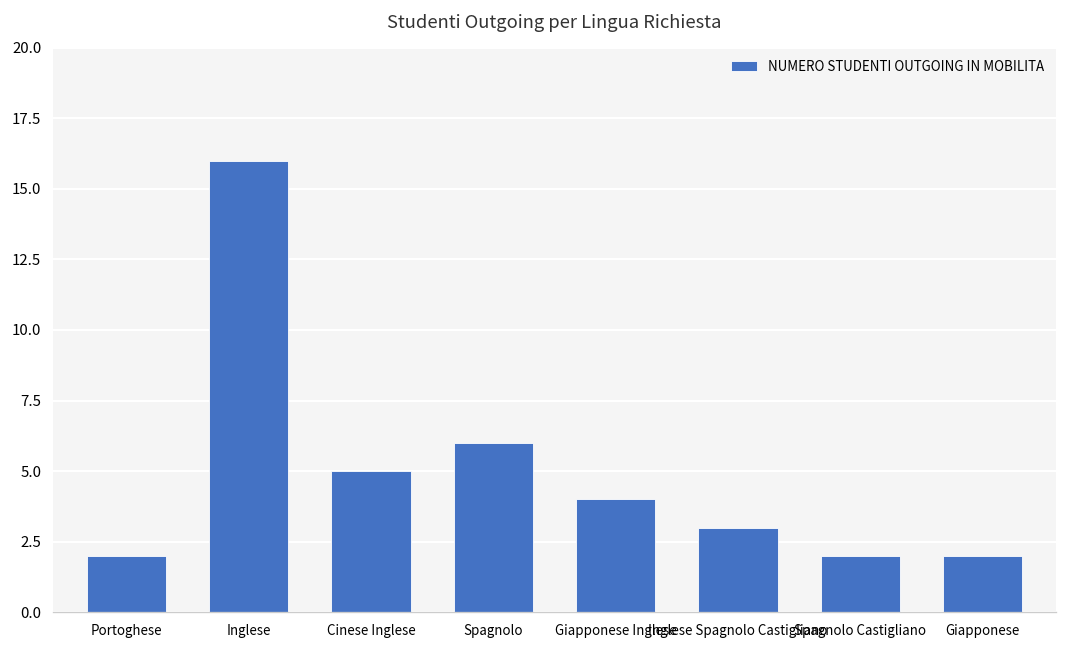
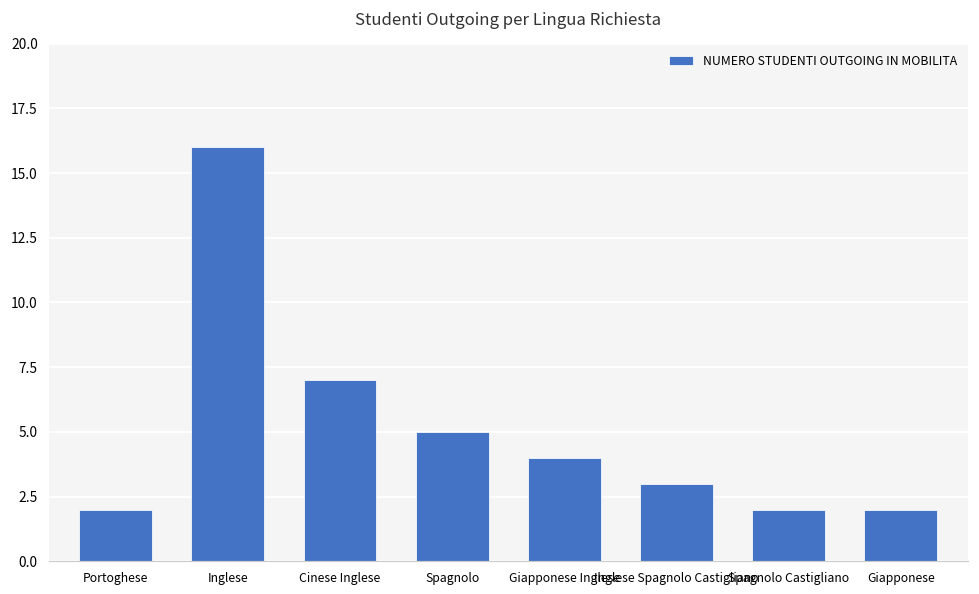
Cinese Inglese: 5 -> 7
Spagnolo: 6 -> 5
